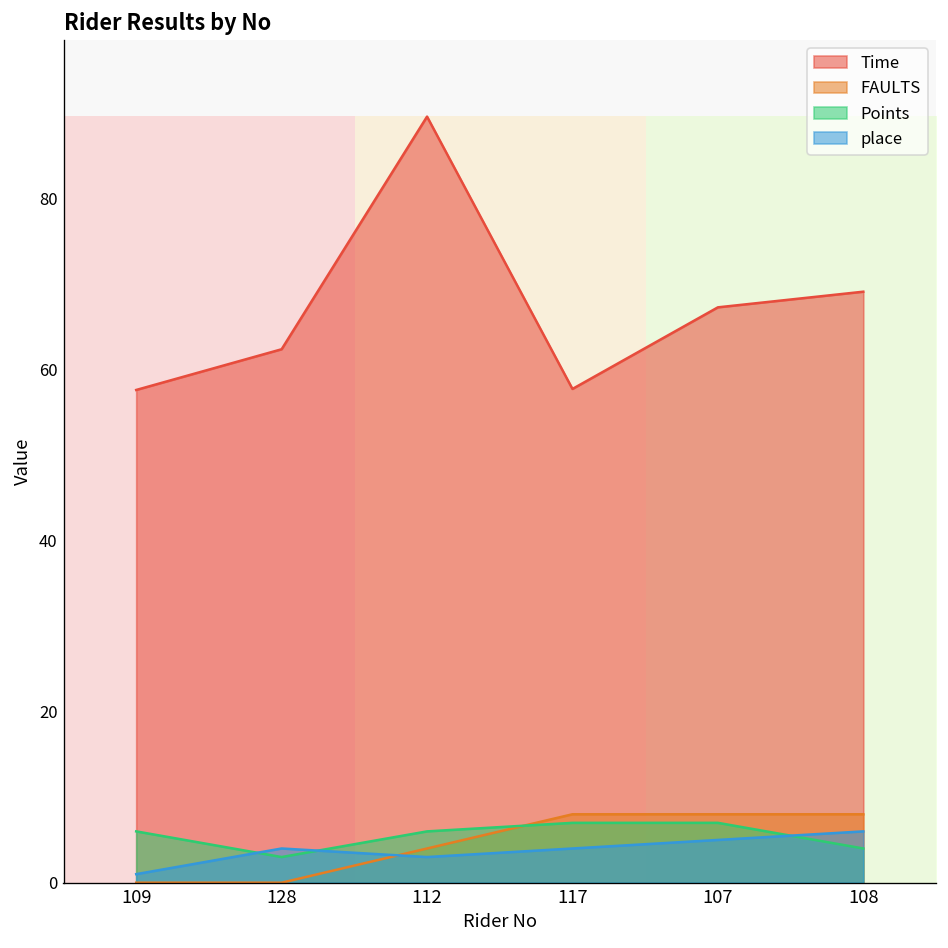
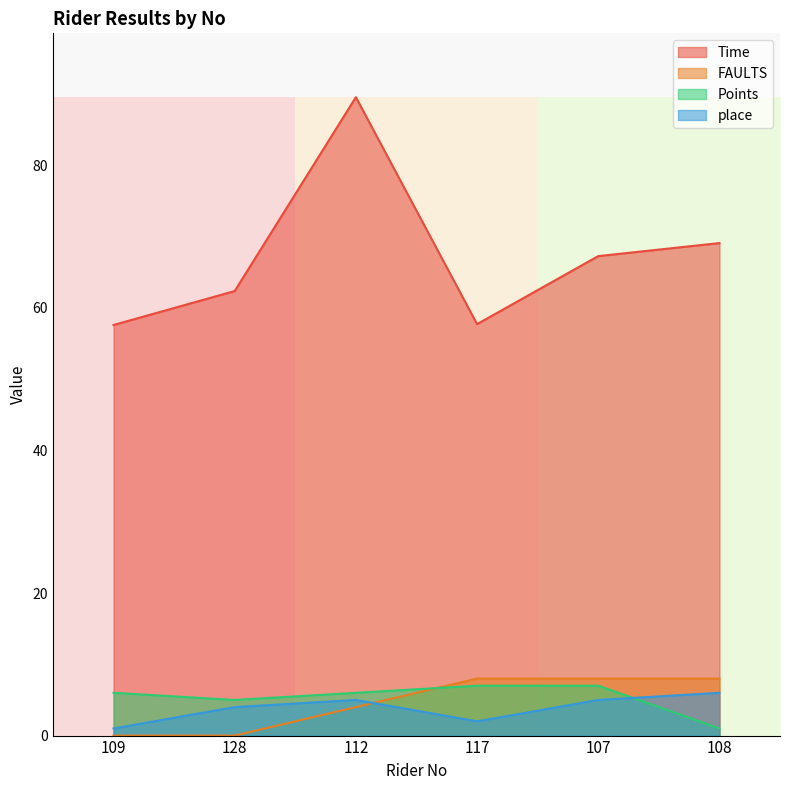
Points, 128: 3 -> 5
place, 112: 3 -> 5
place, 117: 4 -> 2
Points, 108: 4 -> 1
